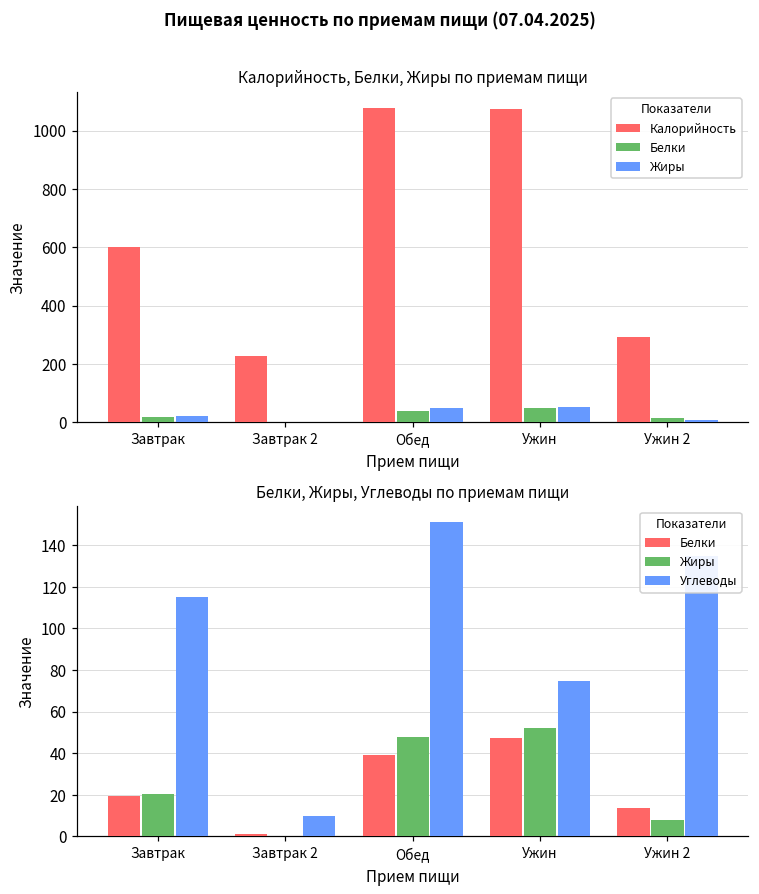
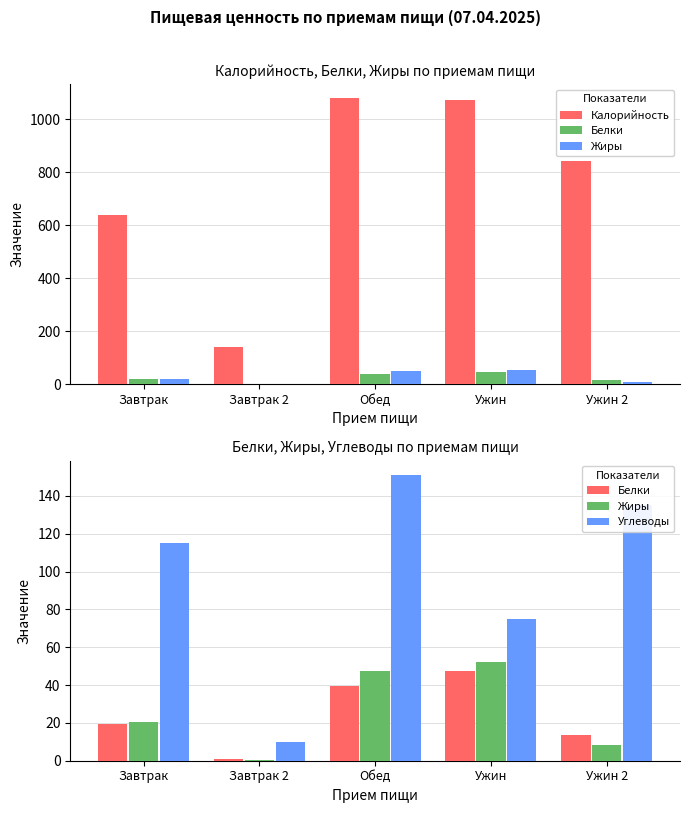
Калорийность, Белки, Жиры по приемам пищи, Калорийность, Завтрак: 600 -> 640
Калорийность, Белки, Жиры по приемам пищи, Калорийность, Завтрак 2: 230 -> 140
Калорийность, Белки, Жиры по приемам пищи, Калорийность, Ужин 2: 290 -> 840
